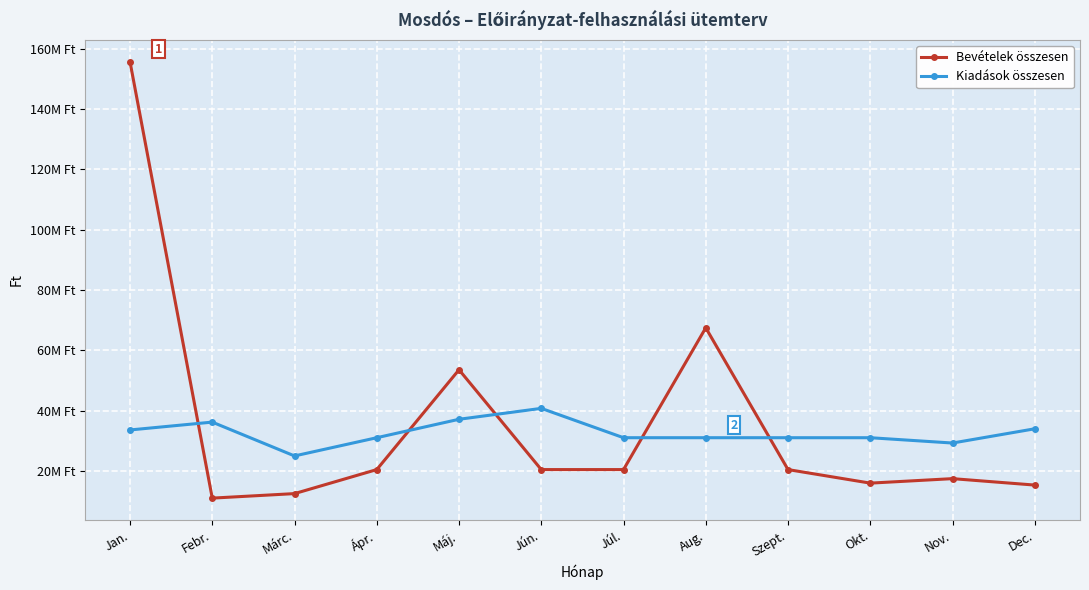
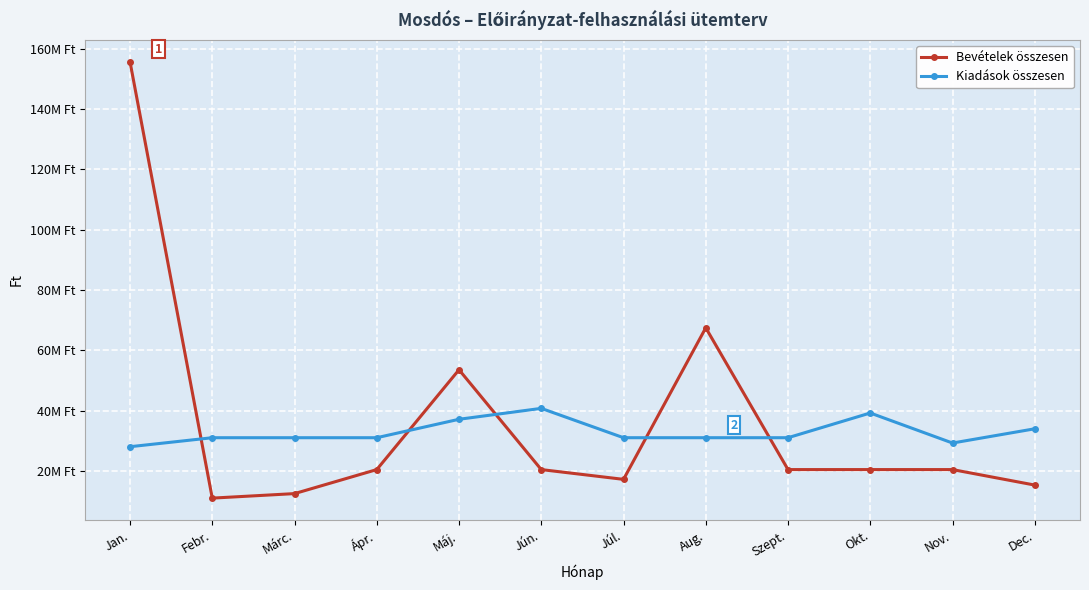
Kiadások összesen, Jan.: 34M Ft -> 28M Ft
Kiadások összesen, Febr.: 36M Ft -> 31M Ft
Kiadások összesen, Márc.: 25M Ft -> 31M Ft
Bevételek összesen, Júl.: 21M Ft -> 17M Ft
Bevételek összesen, Okt.: 16M Ft -> 21M Ft
Kiadások összesen, Okt.: 31M Ft -> 39M Ft
Bevételek összesen, Nov.: 18M Ft -> 21M Ft
